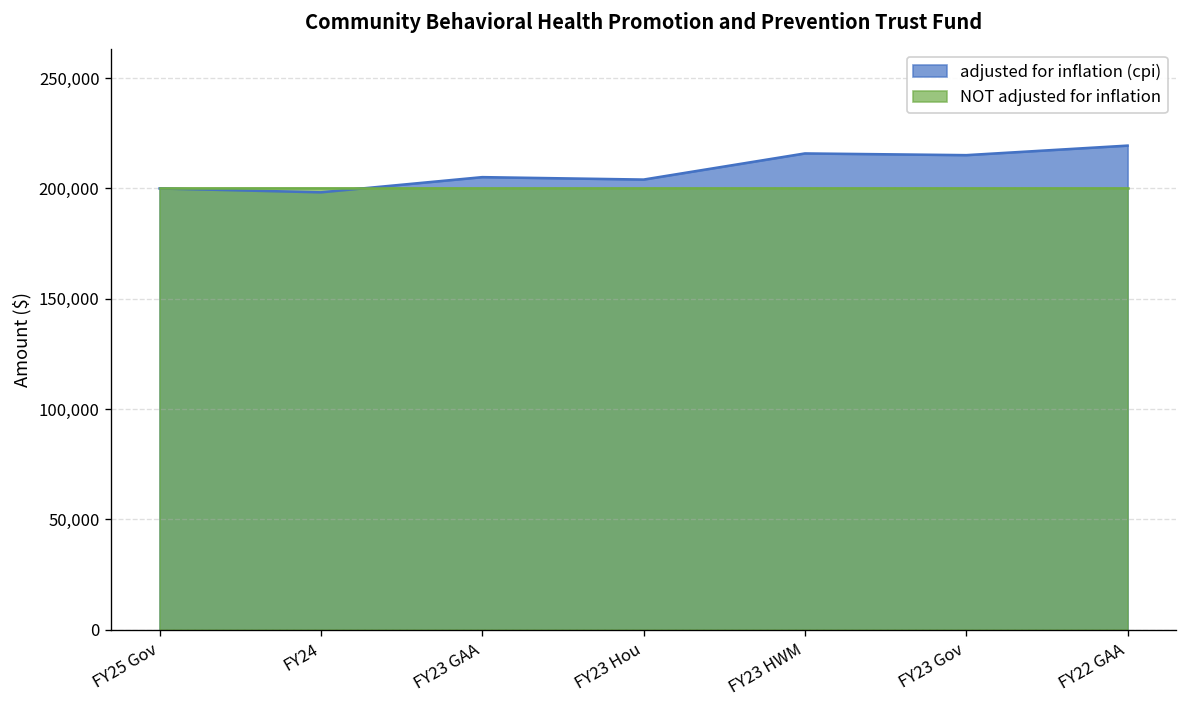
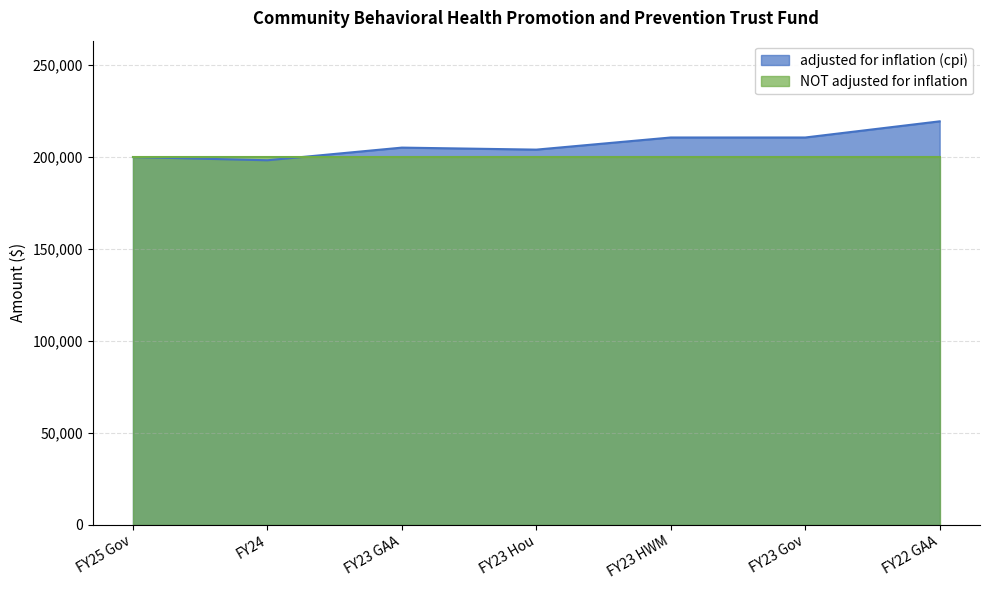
adjusted for inflation (cpi), FY23 HWM: 216,000 -> 211,000
adjusted for inflation (cpi), FY23 Gov: 215,000 -> 211,000
